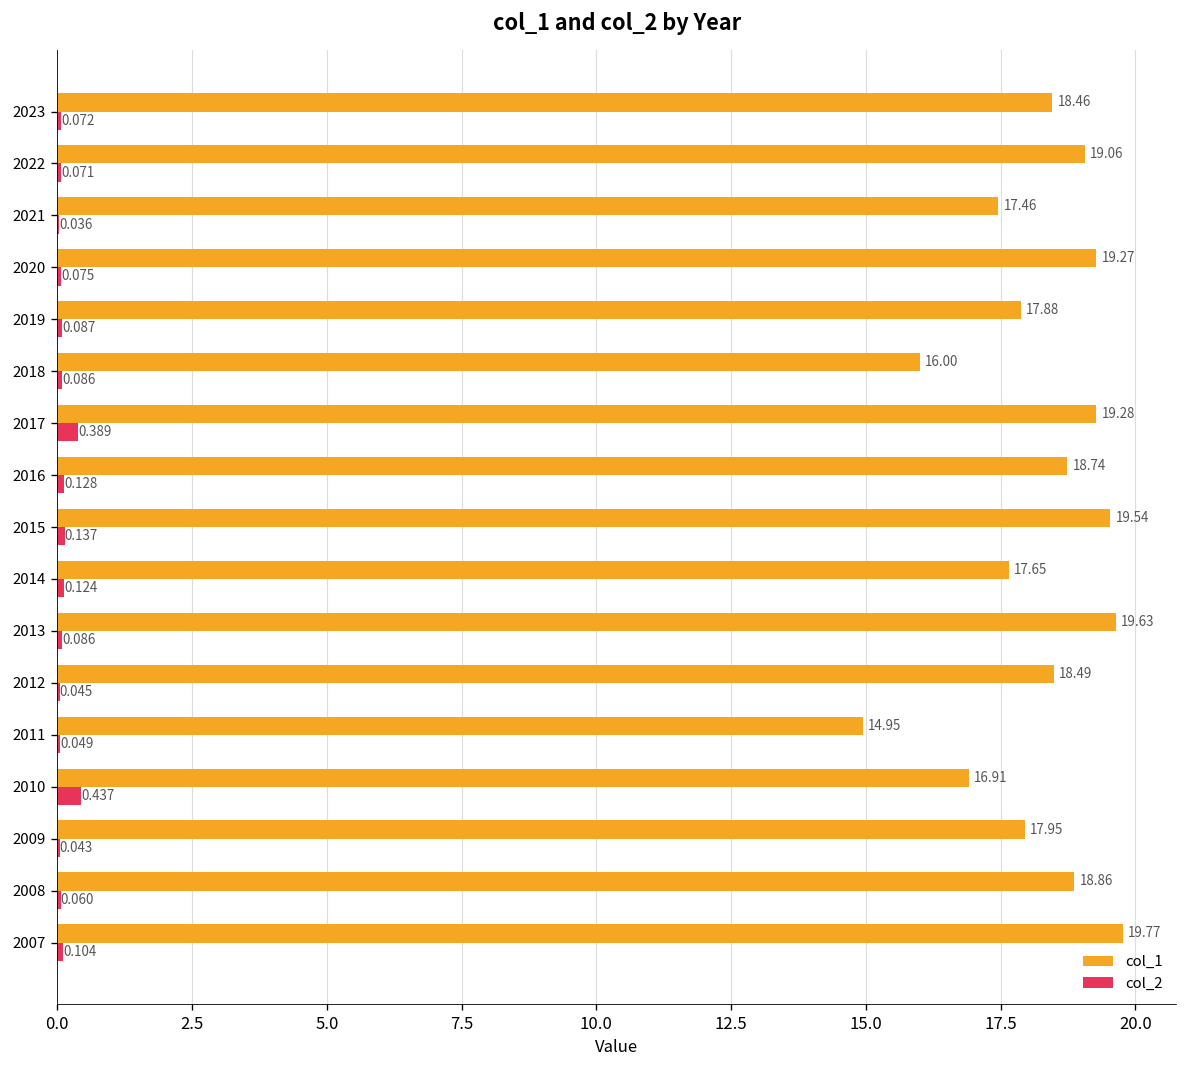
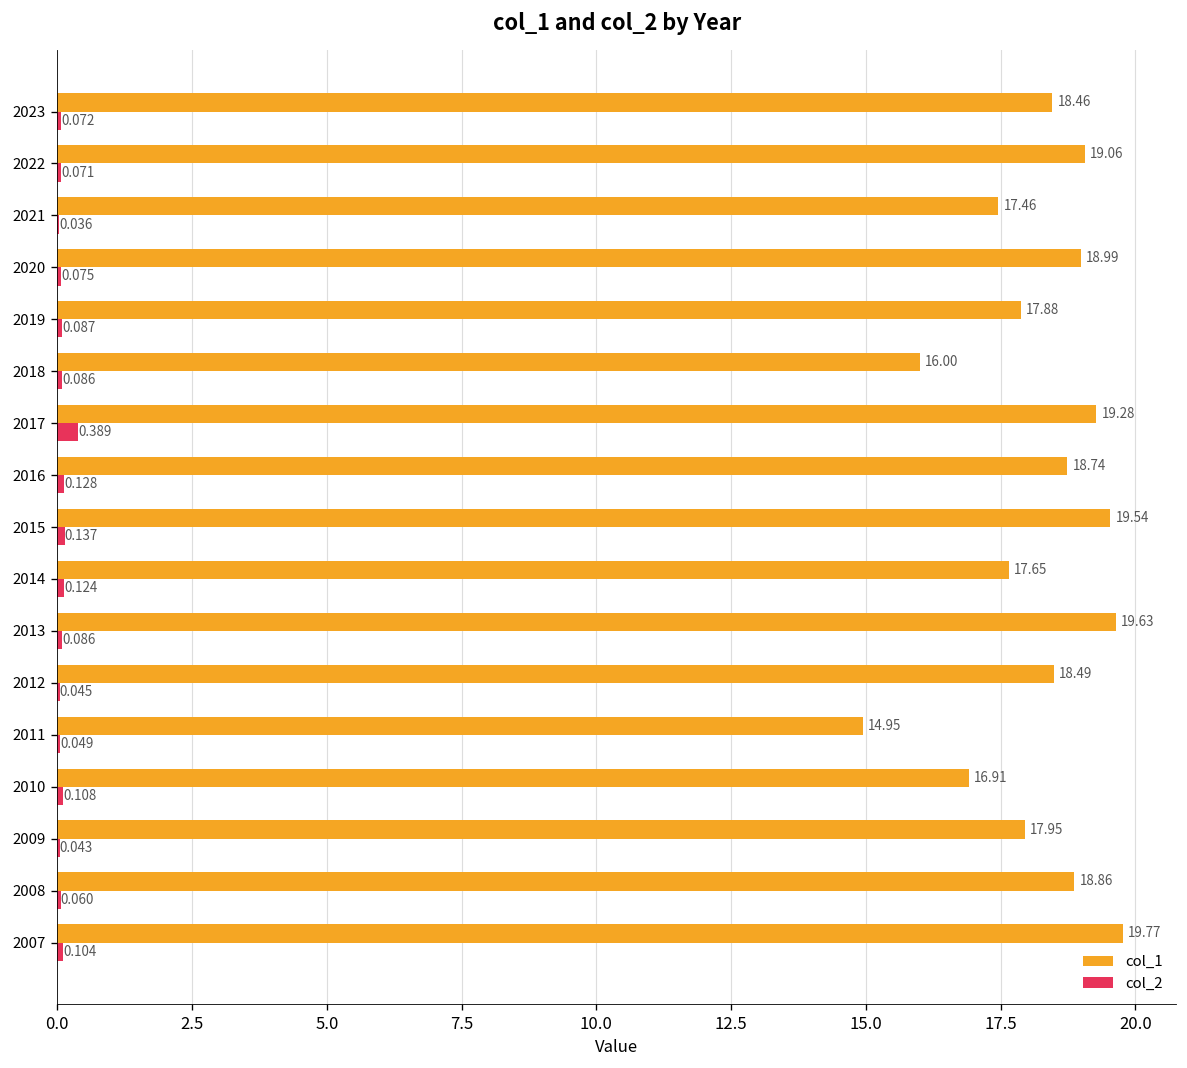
col_1, 2020: 19.27 -> 18.99
col_2, 2010: 0.437 -> 0.108
